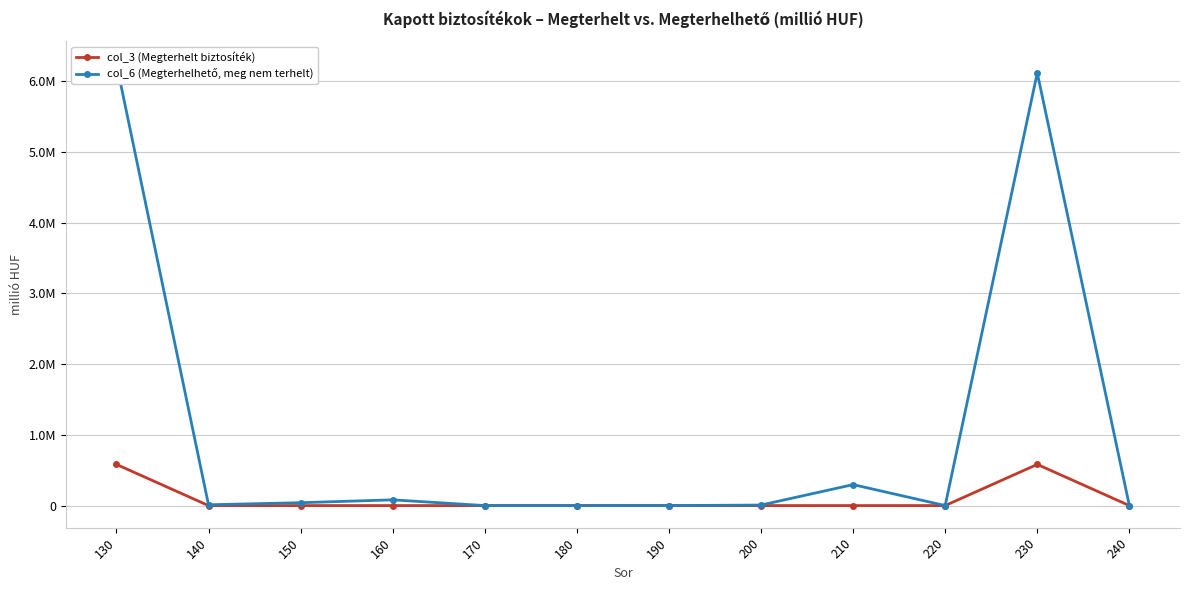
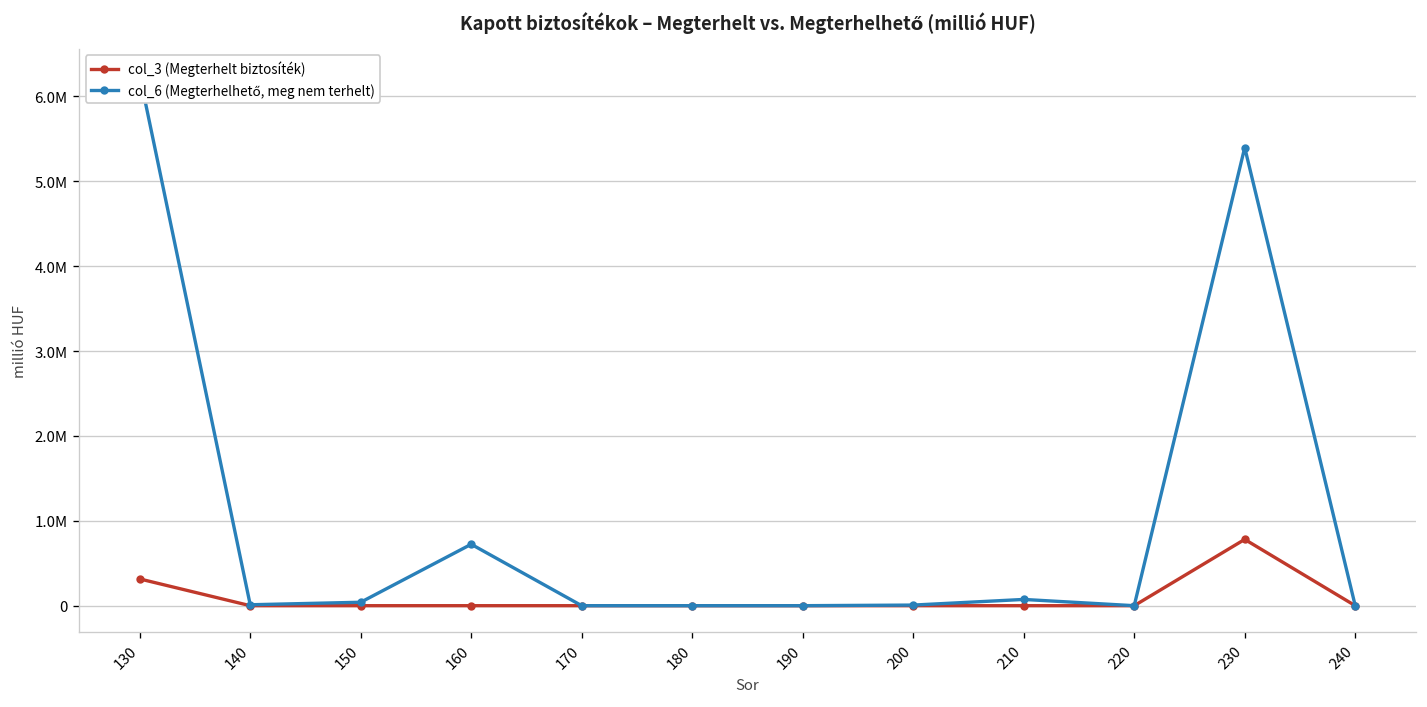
col_3 (Megterhelt biztosíték), 130: 600000 -> 300000
col_6 (Megterhelhető, meg nem terhelt), 160: 100000 -> 700000
col_6 (Megterhelhető, meg nem terhelt), 210: 300000 -> 100000
col_3 (Megterhelt biztosíték), 230: 600000 -> 800000
col_6 (Megterhelhető, meg nem terhelt), 230: 6100000 -> 5400000
